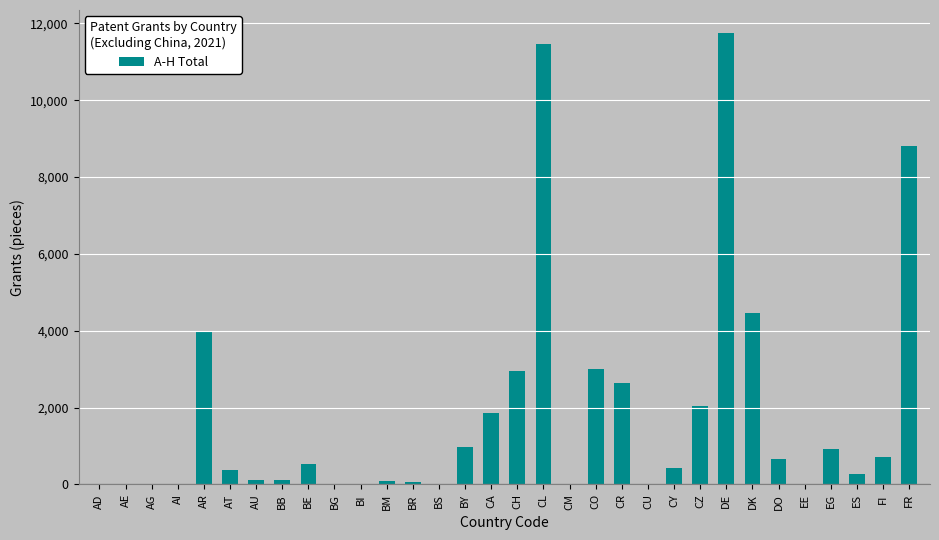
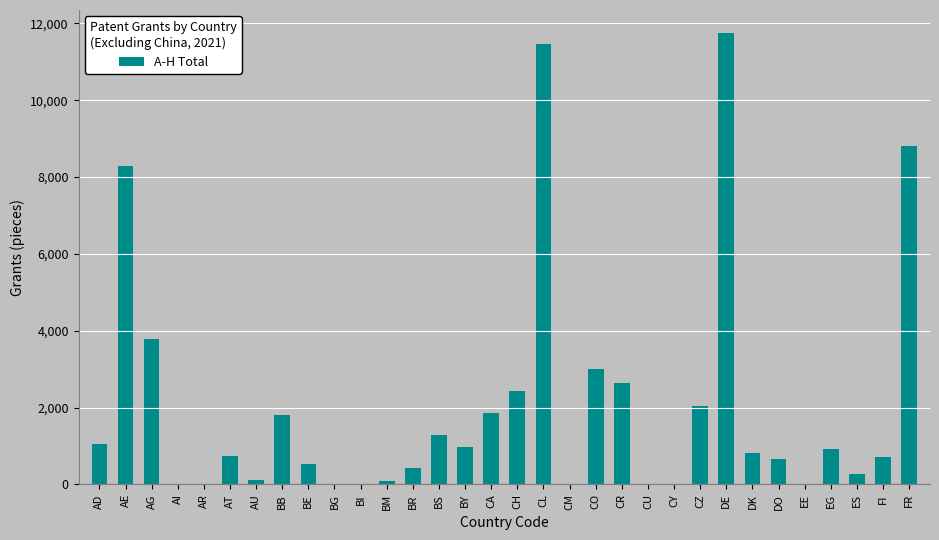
AD: 0 -> 1,100
AE: 0 -> 8,300
AG: 0 -> 3,800
AR: 4,000 -> 0
AT: 400 -> 700
BB: 100 -> 1,800
BR: 100 -> 400
BS: 0 -> 1,300
CH: 3,000 -> 2,400
CY: 400 -> 0
DK: 4,500 -> 800
